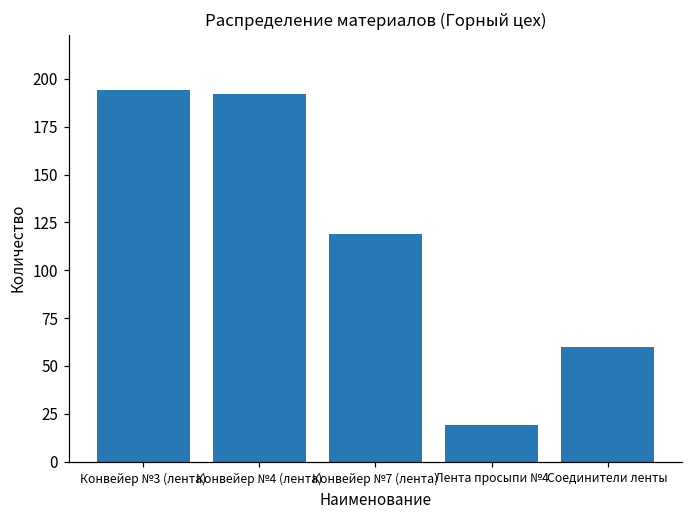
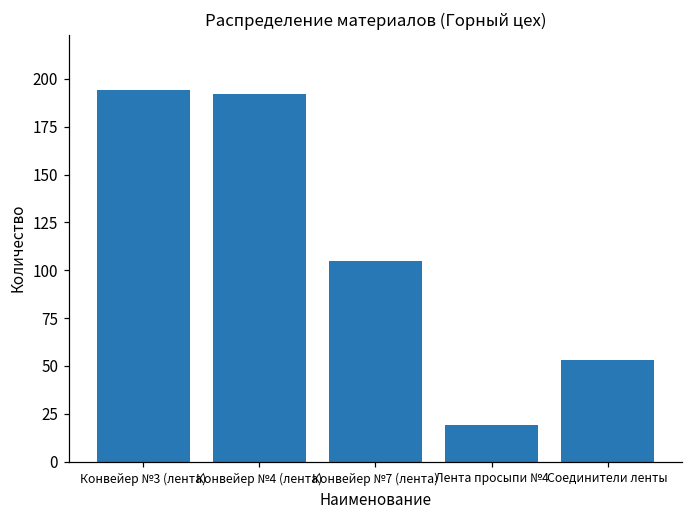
Конвейер №7 (лента): 119 -> 105
Соединители ленты: 60 -> 53
